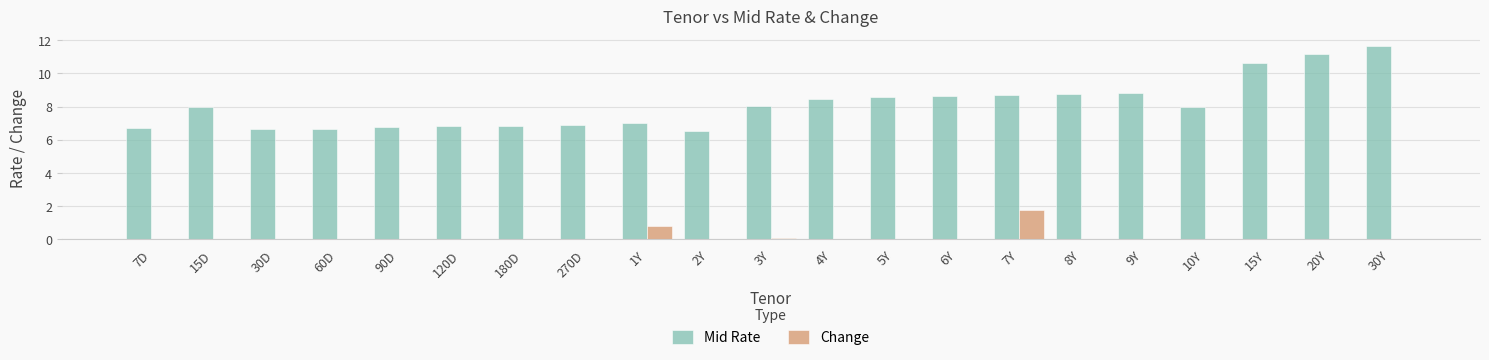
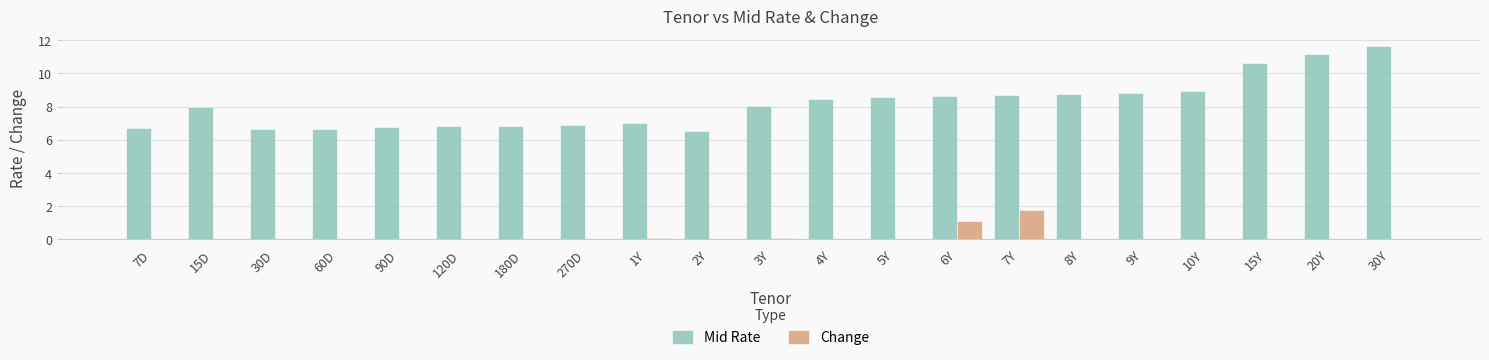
Change, 1Y: 0.8 -> 0.1
Change, 6Y: 0.0 -> 1.1
Mid Rate, 10Y: 8.0 -> 8.9
